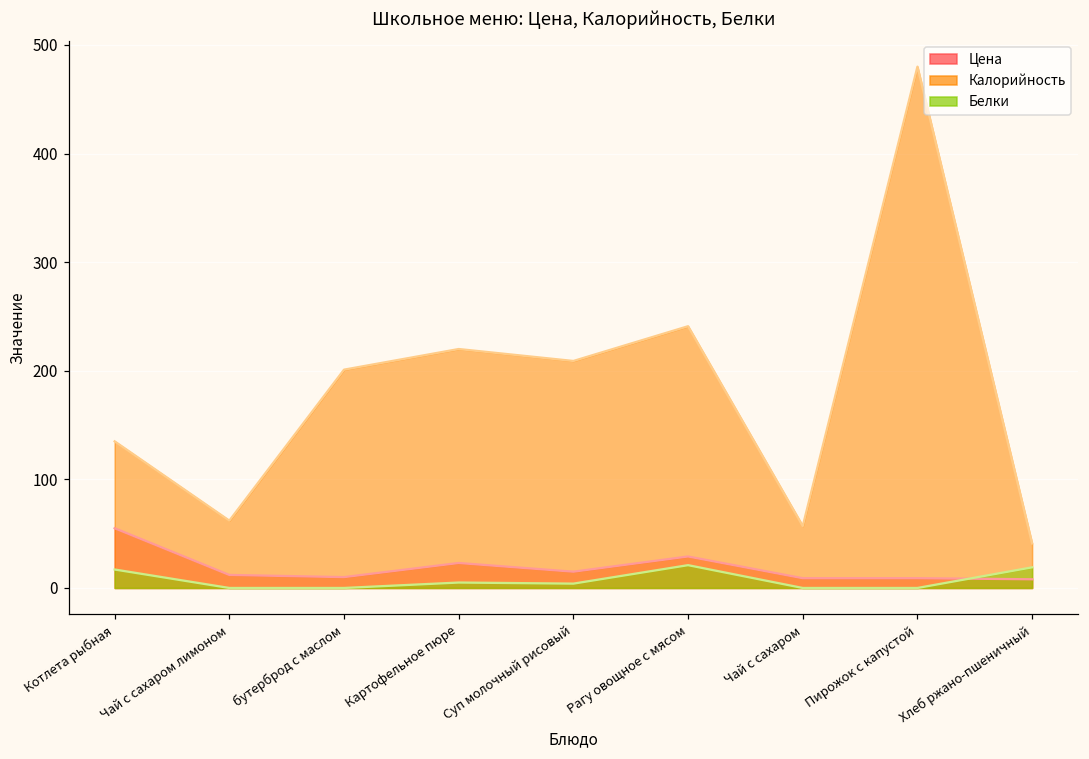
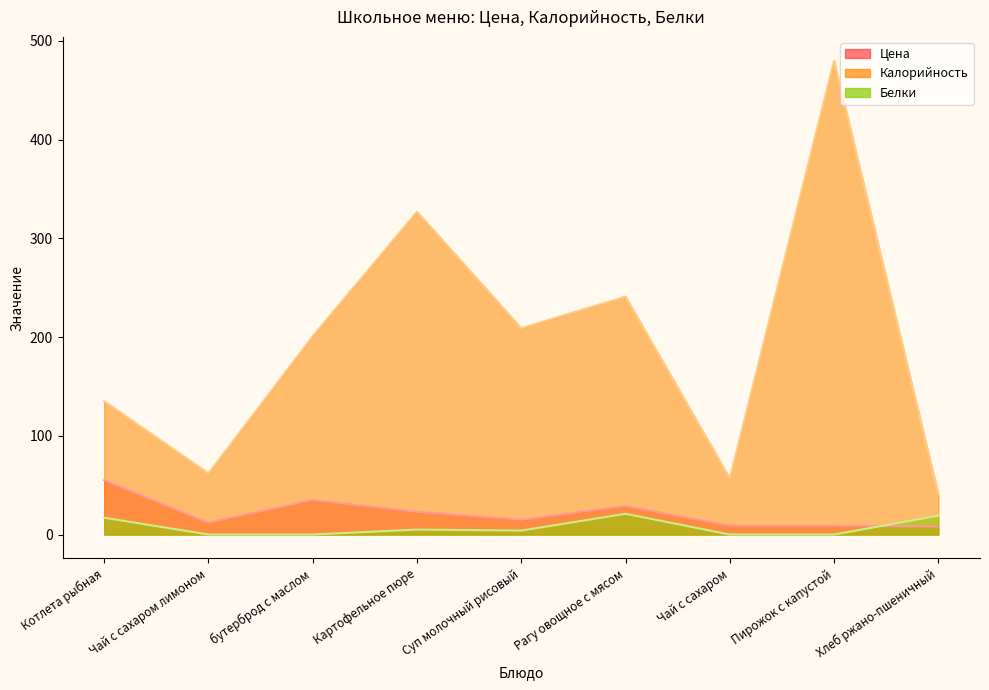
Цена, бутерброд с маслом: 10 -> 40
Калорийность, Картофельное пюре: 220 -> 330
